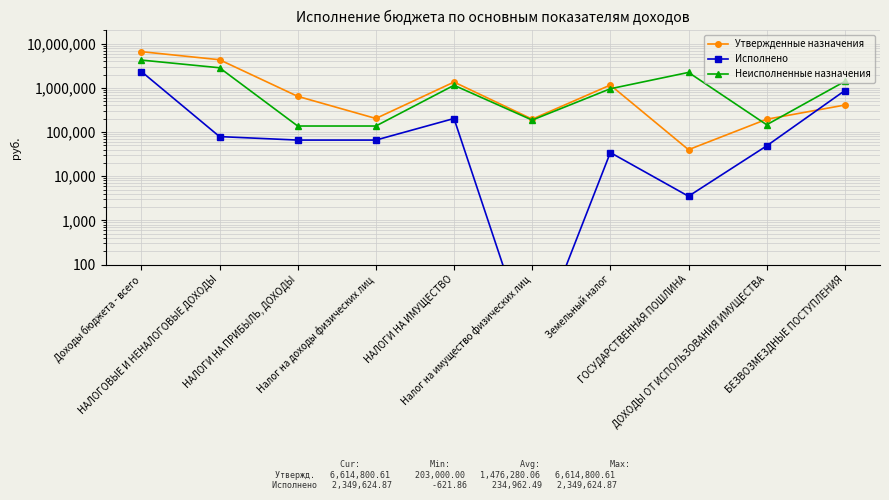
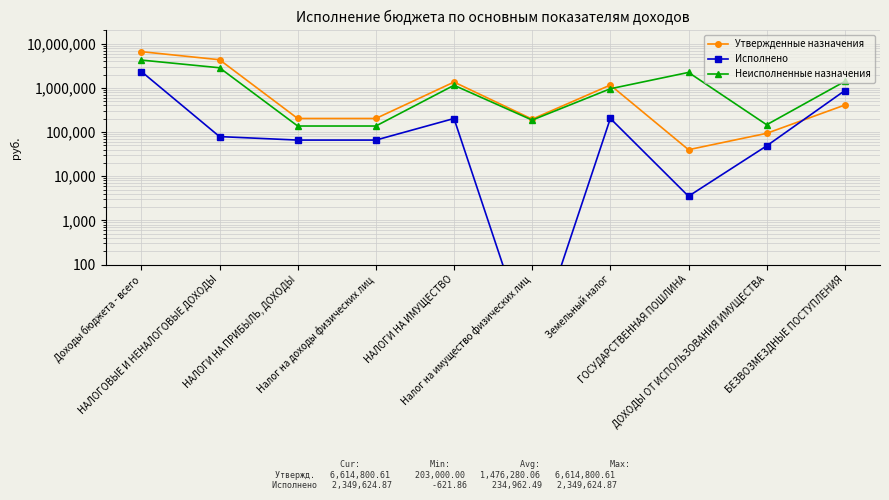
Утвержденные назначения, НАЛОГИ НА ПРИБЫЛЬ, ДОХОДЫ: 600,000 -> 200,000
Исполнено, Земельный налог: 30,000 -> 200,000
Утвержденные назначения, ДОХОДЫ ОТ ИСПОЛЬЗОВАНИЯ ИМУЩЕСТВА: 200,000 -> 90,000
